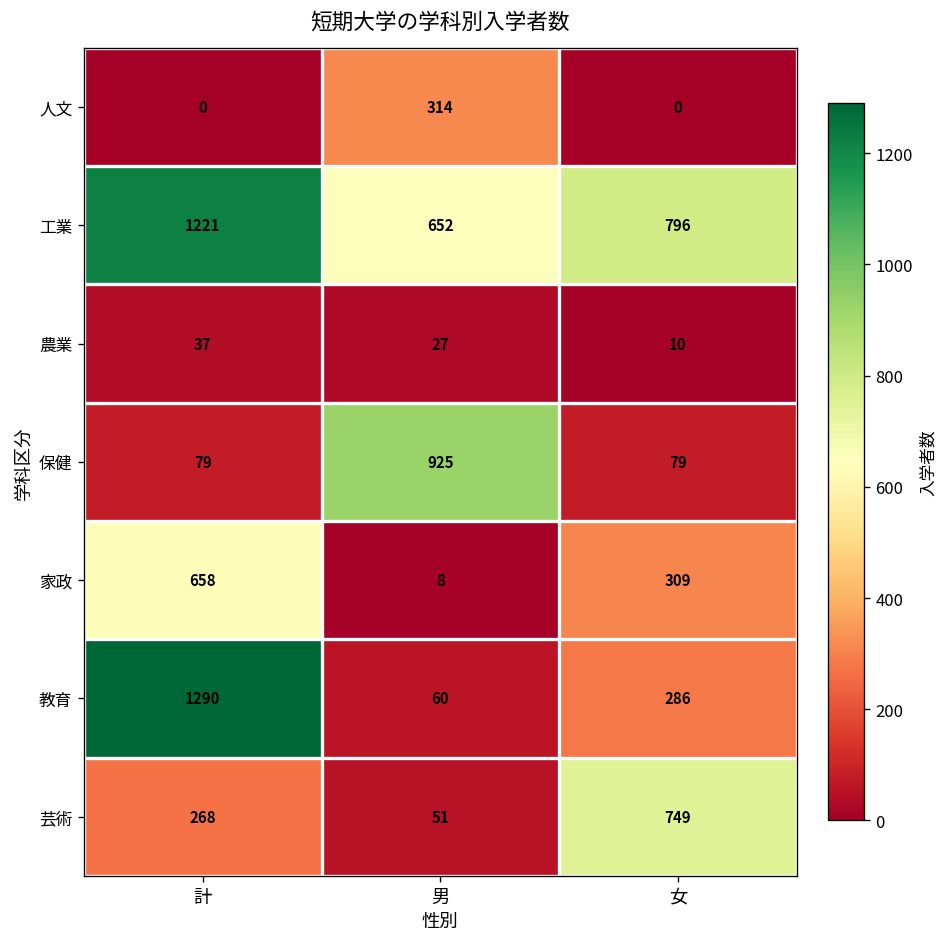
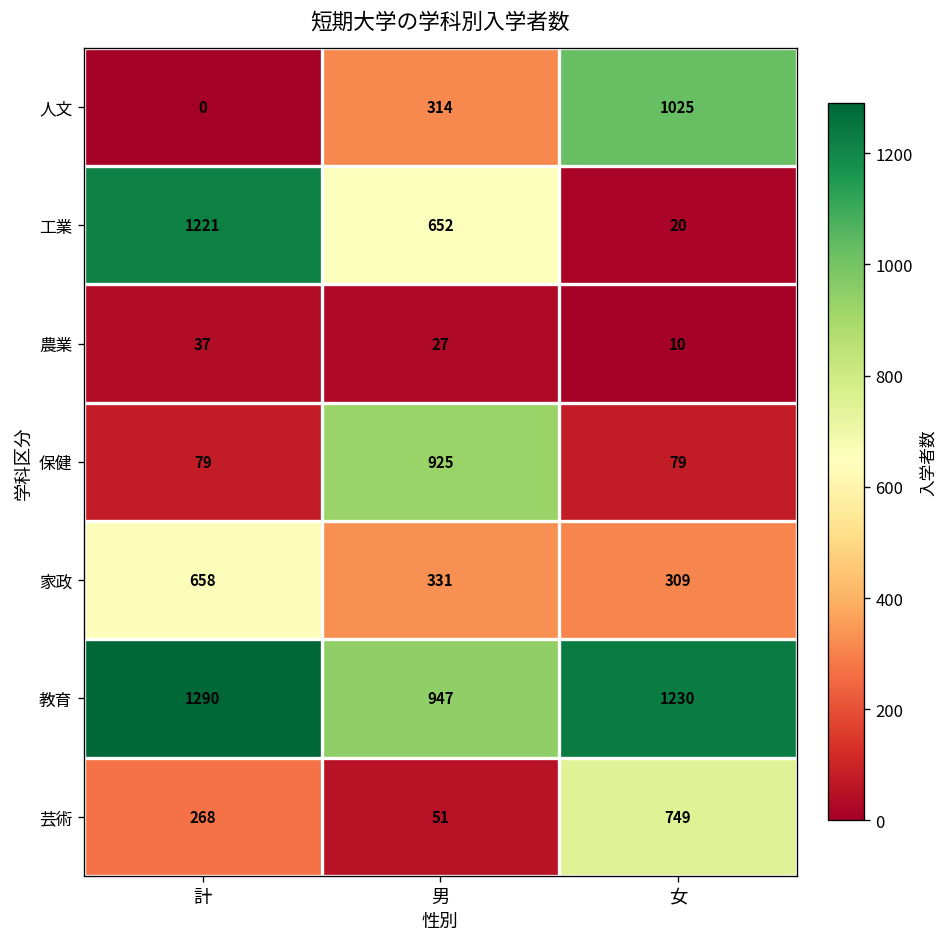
人文, 女: 0 -> 1025
工業, 女: 796 -> 20
家政, 男: 8 -> 331
教育, 男: 60 -> 947
教育, 女: 286 -> 1230
